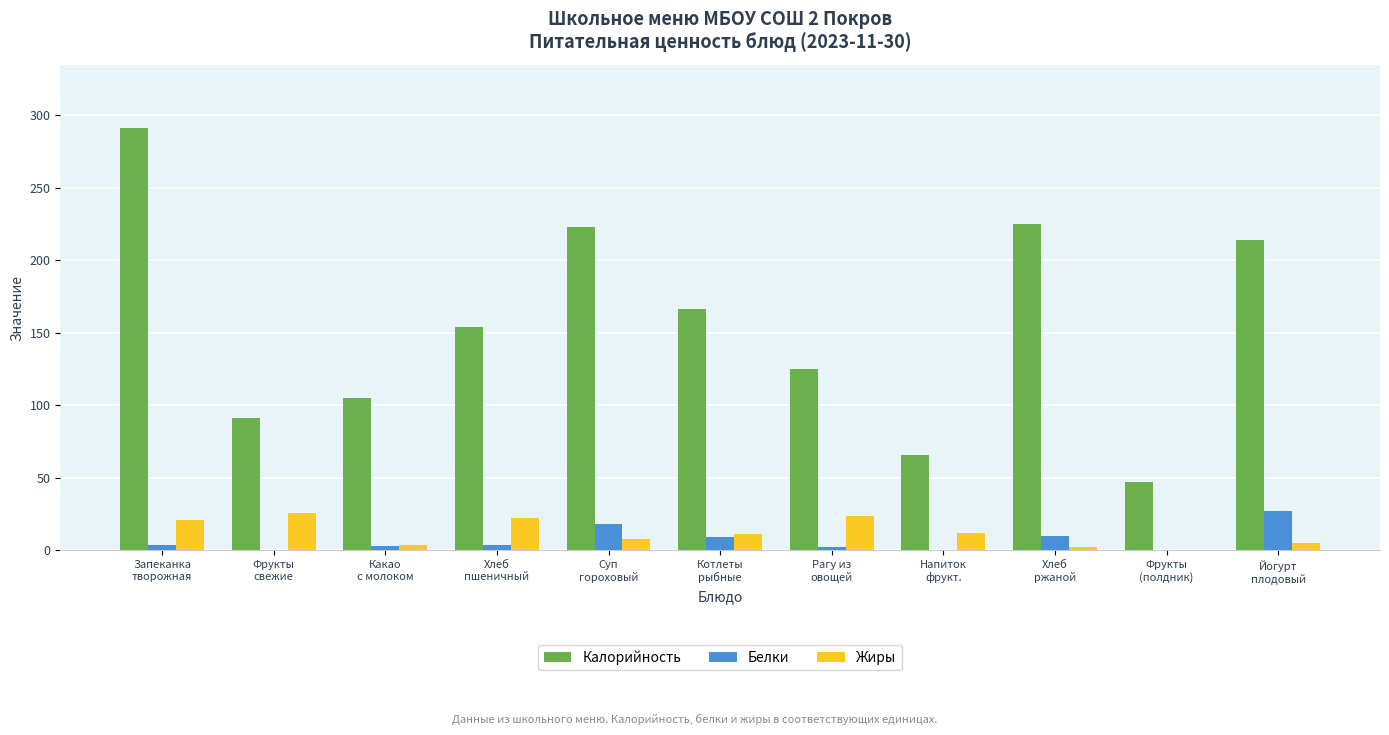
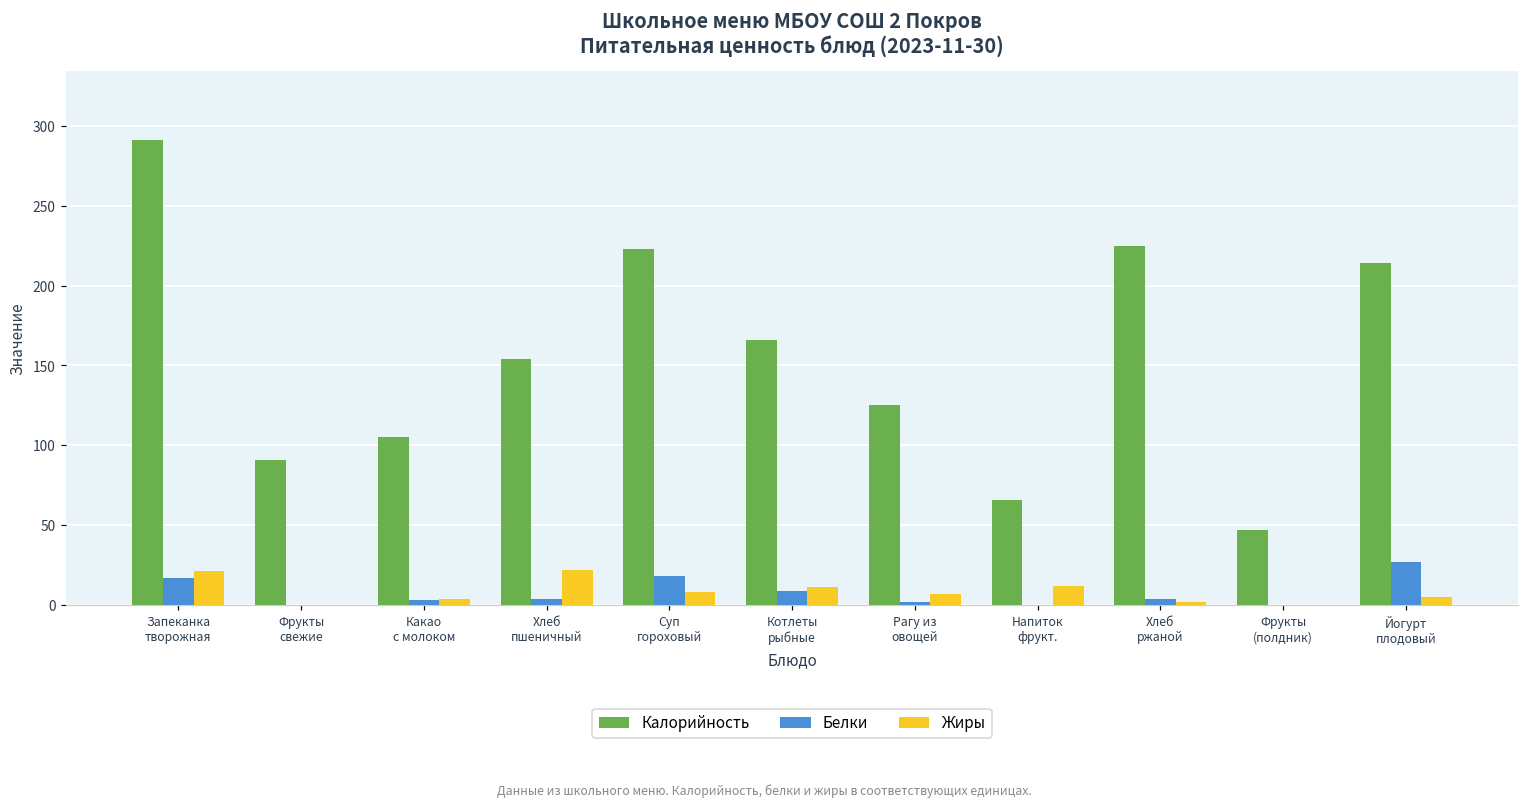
Белки, Запеканка творожная: 4 -> 17
Жиры, Фрукты свежие: 26 -> 0
Жиры, Рагу из овощей: 24 -> 7
Белки, Хлеб ржаной: 10 -> 4
